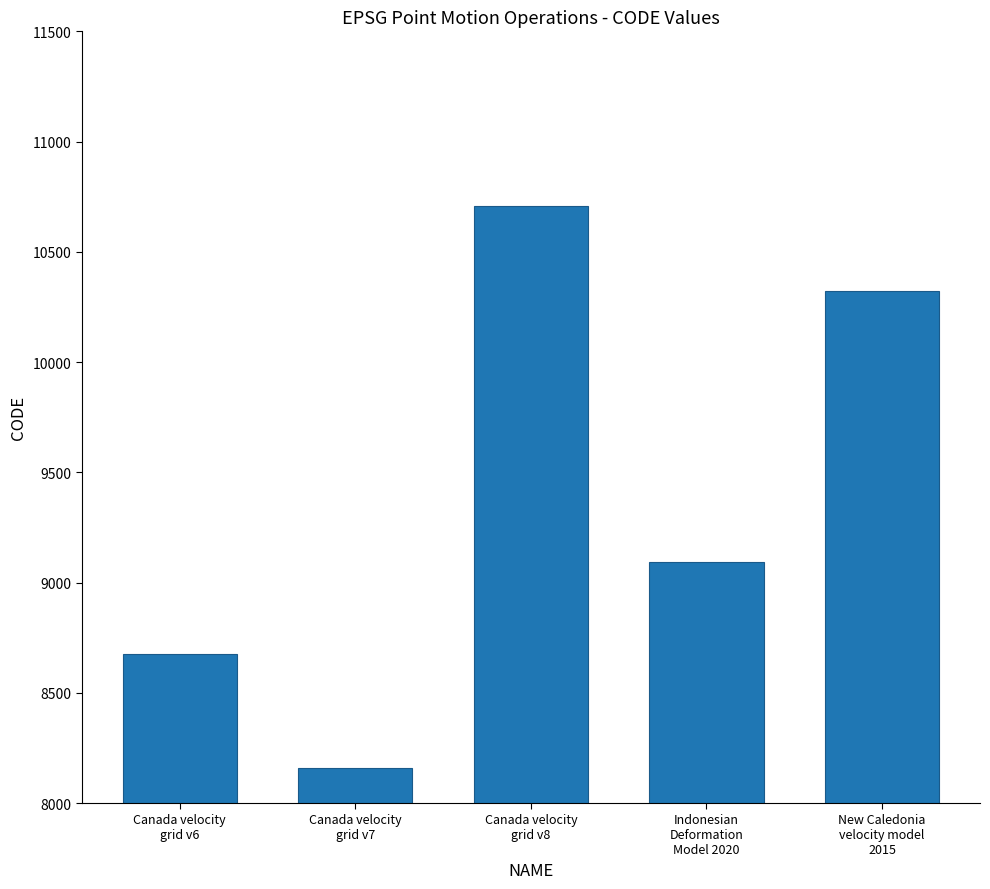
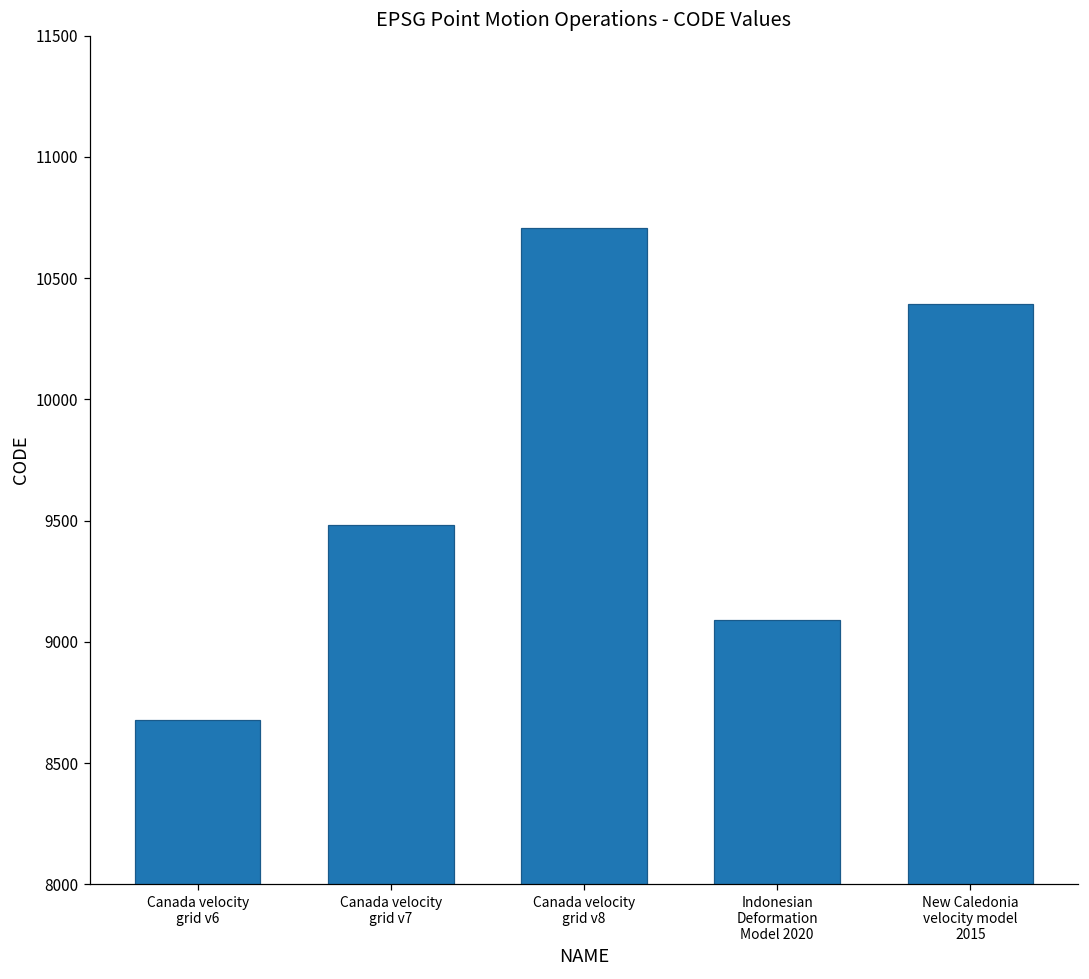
Canada velocity grid v7: 8160 -> 9480
New Caledonia velocity model 2015: 10320 -> 10400
